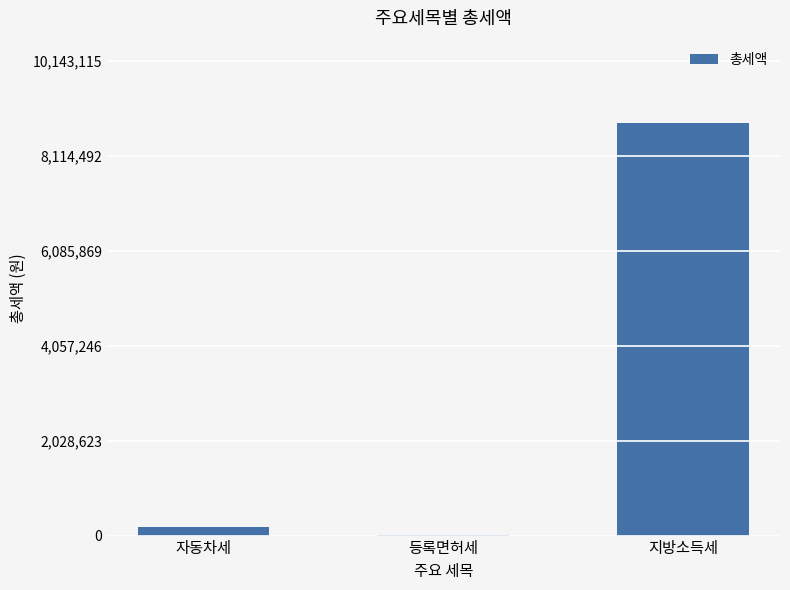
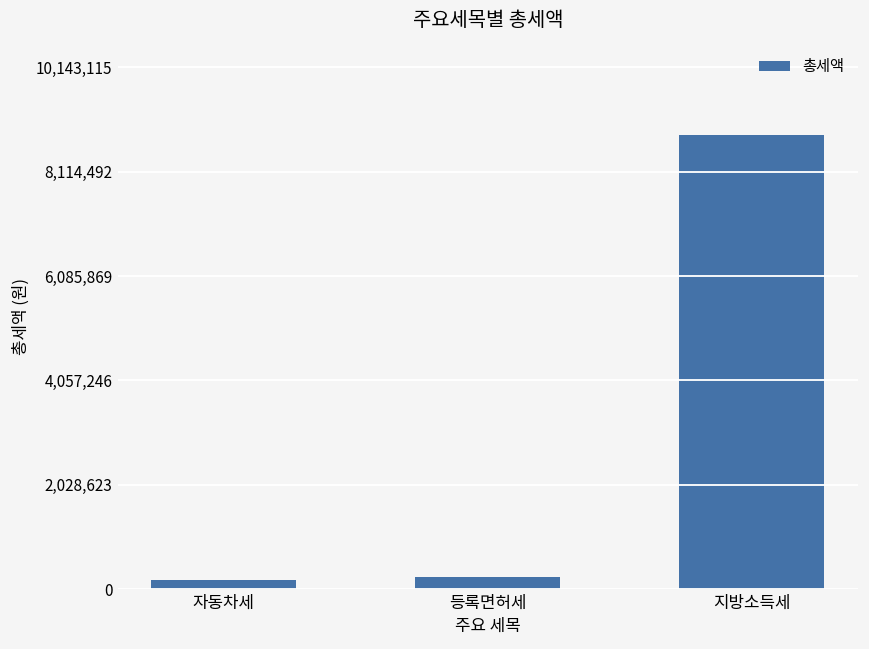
등록면허세: 0 -> 200,000
